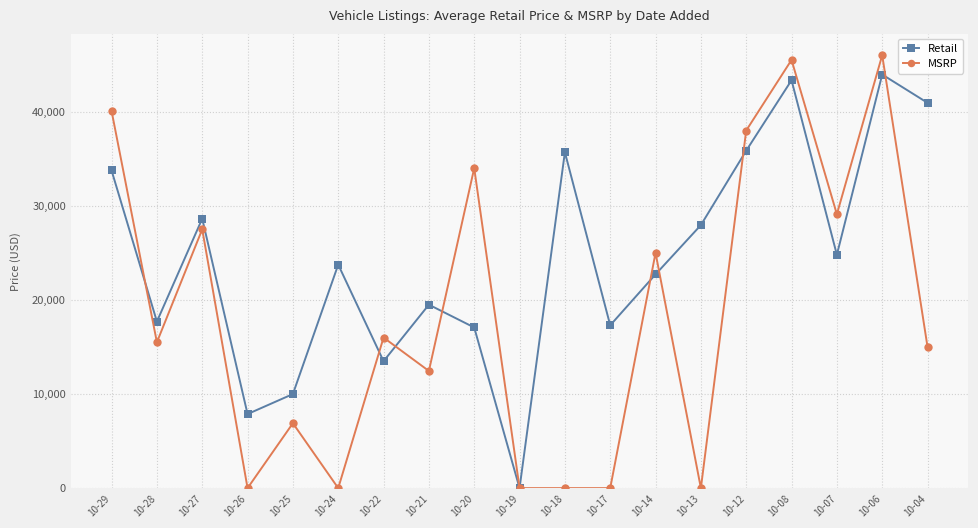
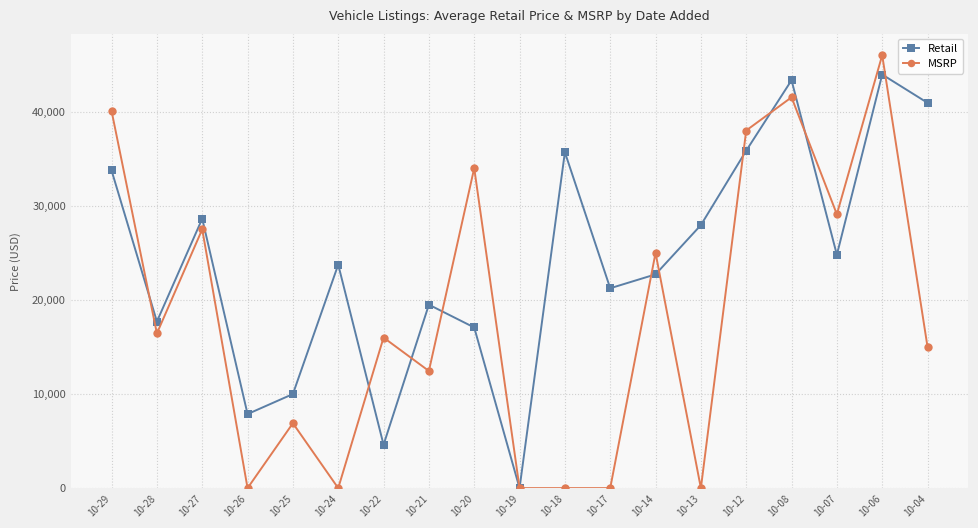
MSRP, 10-28: 15,500 -> 16,400
Retail, 10-22: 13,000 -> 5,000
Retail, 10-17: 17,000 -> 21,000
MSRP, 10-08: 45,000 -> 42,000
